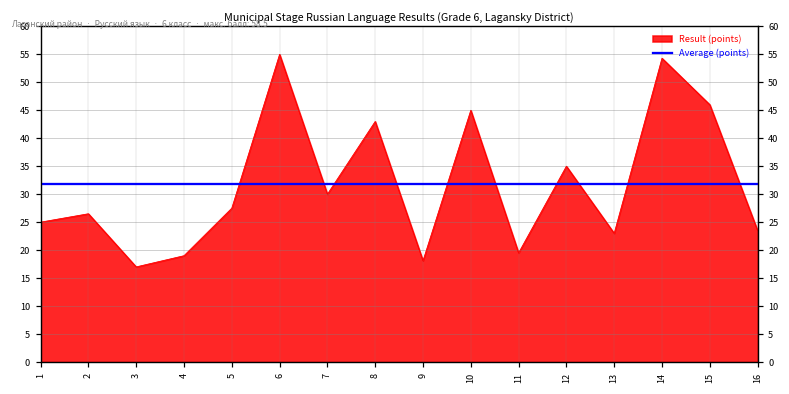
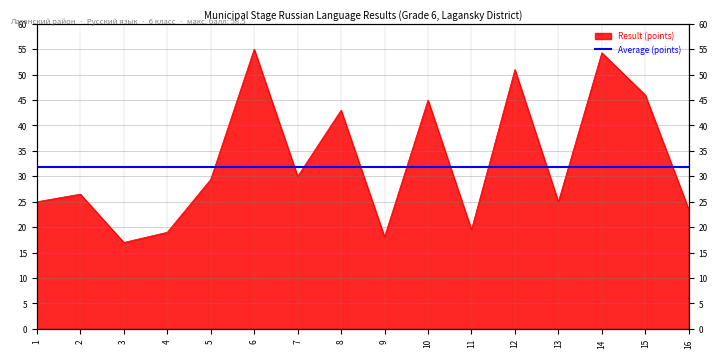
Result (points), 5: 28 -> 29
Result (points), 12: 35 -> 51
Result (points), 13: 23 -> 25
